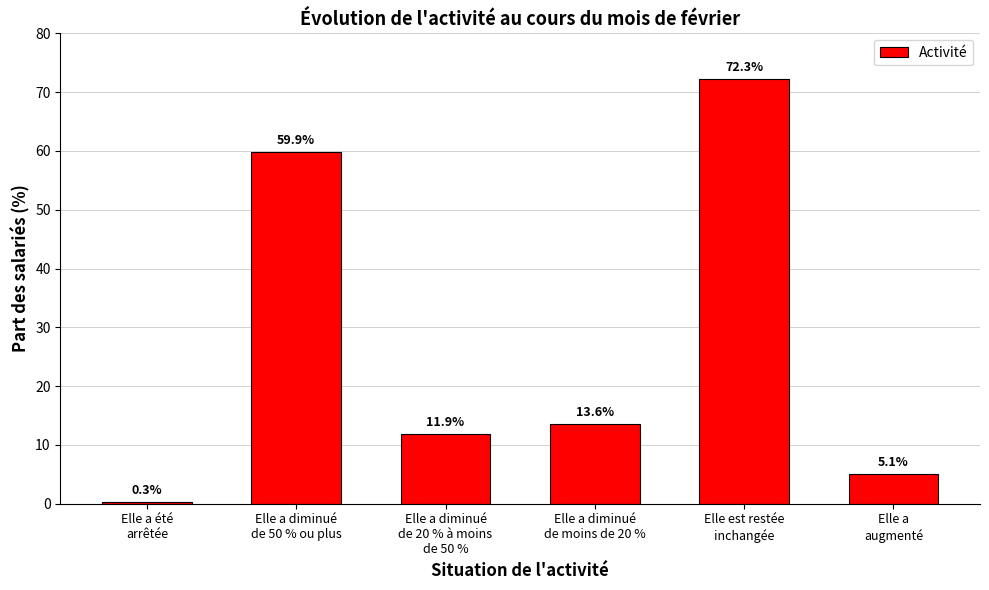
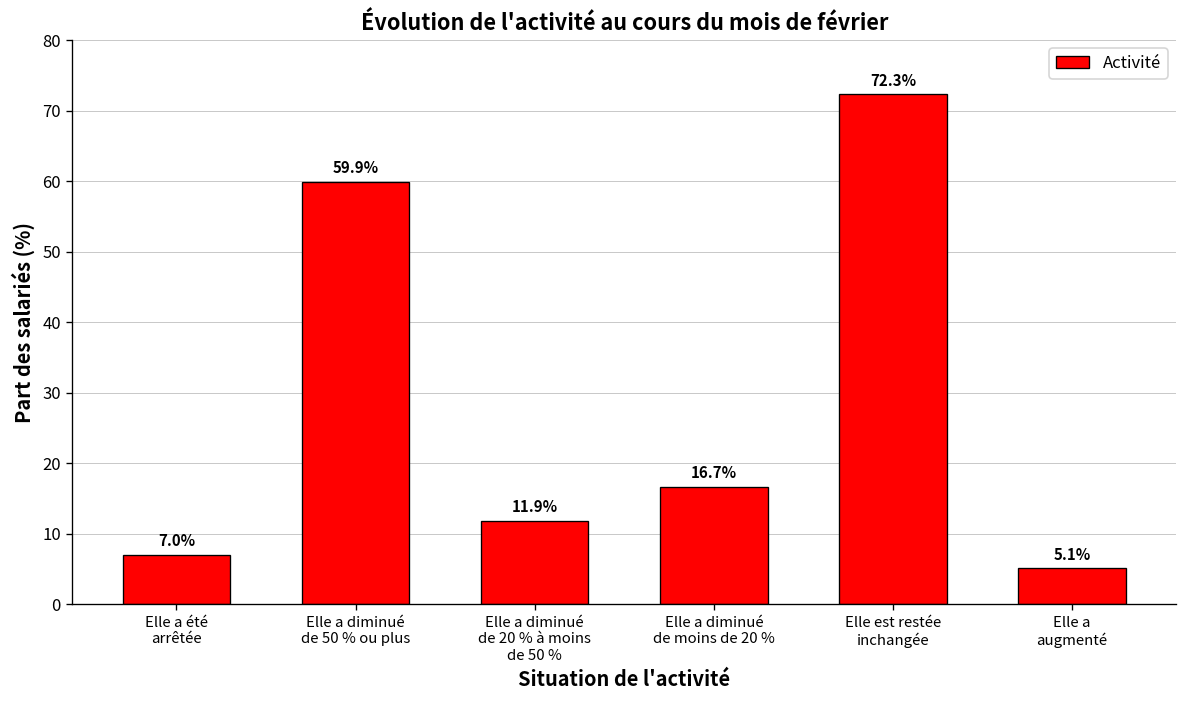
Elle a été arrêtée: 0.3% -> 7.0%
Elle a diminué de moins de 20 %: 13.6% -> 16.7%
